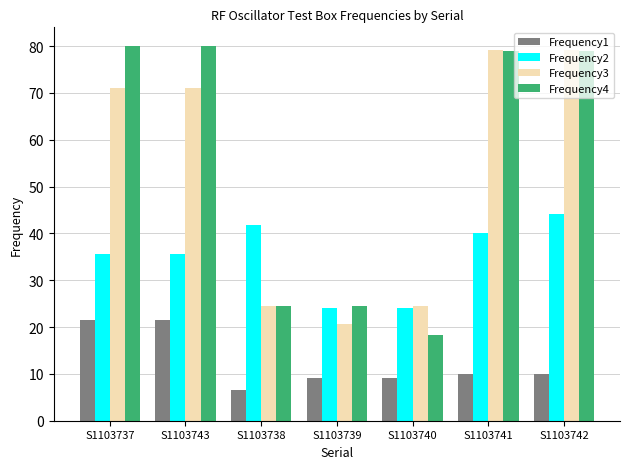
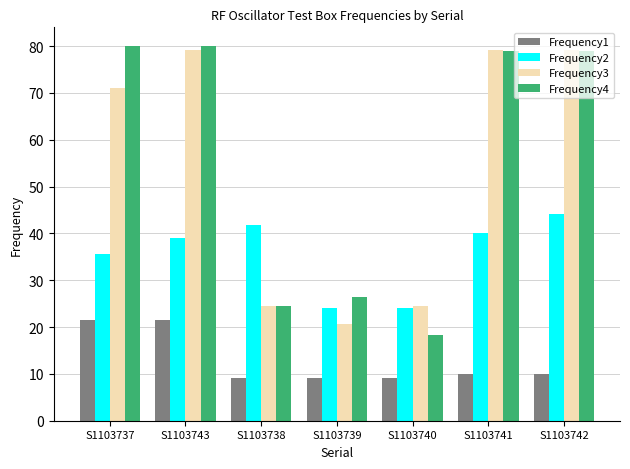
Frequency2, S1103743: 36 -> 39
Frequency3, S1103743: 71 -> 79
Frequency1, S1103738: 7 -> 9
Frequency4, S1103739: 24 -> 26
